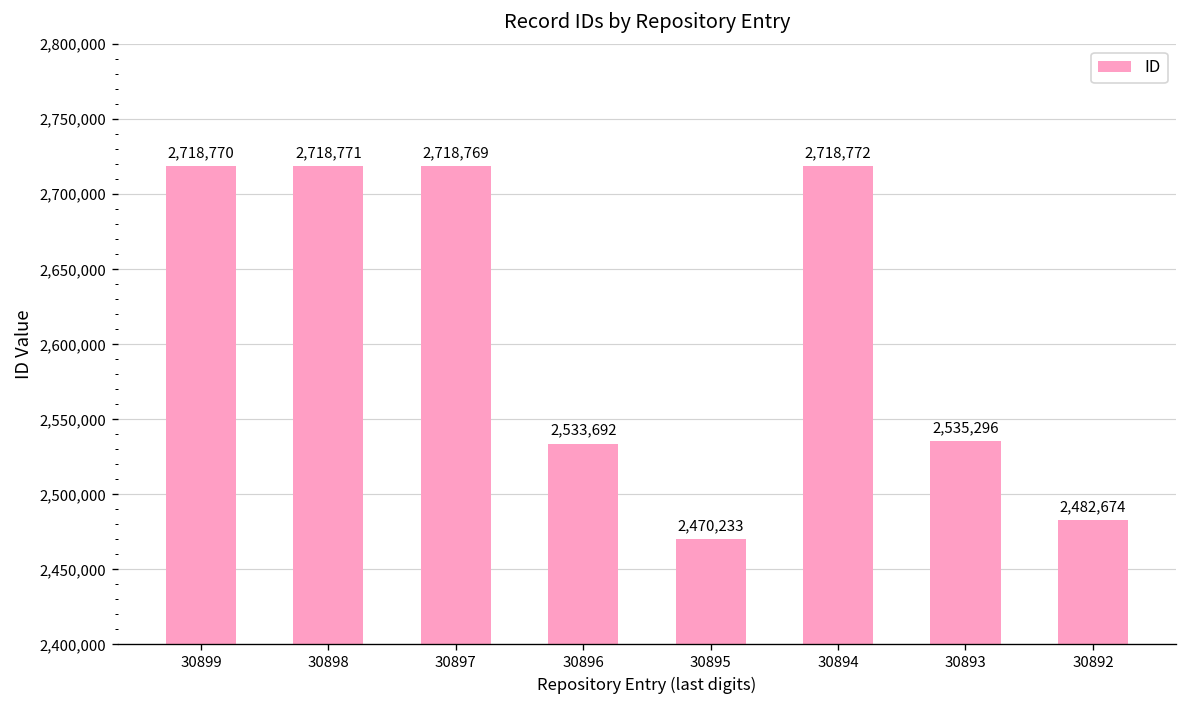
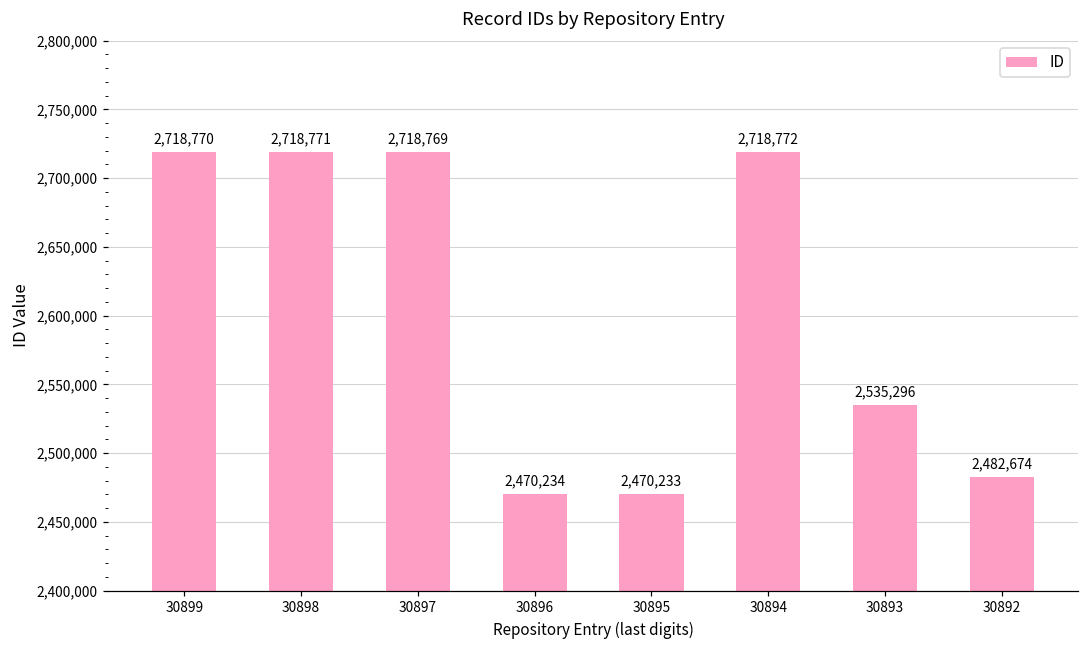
30896: 2,533,692 -> 2,470,234
